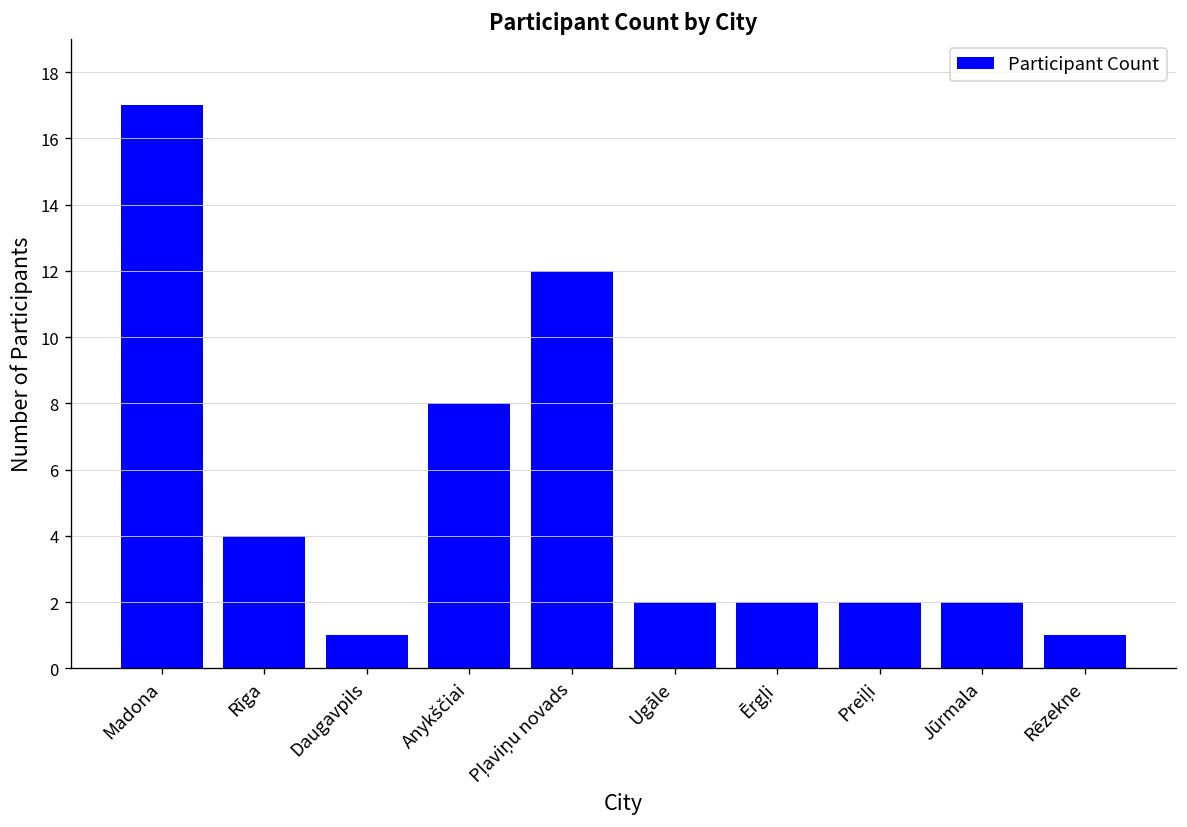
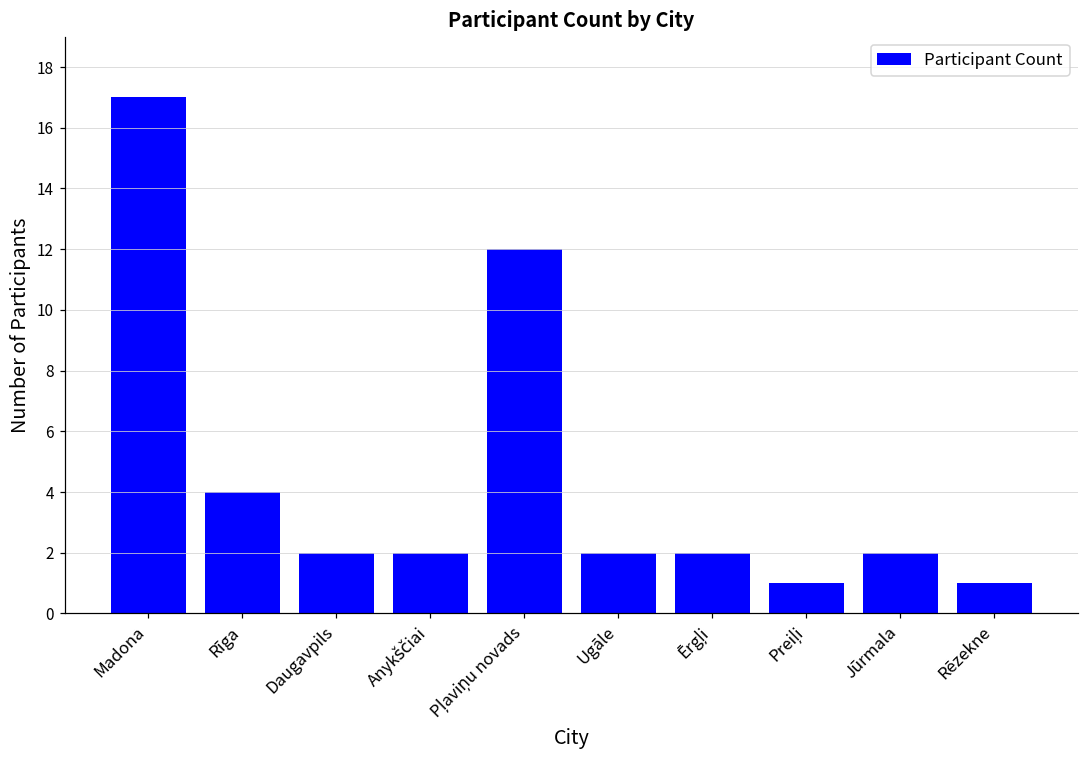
Daugavpils: 1 -> 2
Anykščiai: 8 -> 2
Preiļi: 2 -> 1
